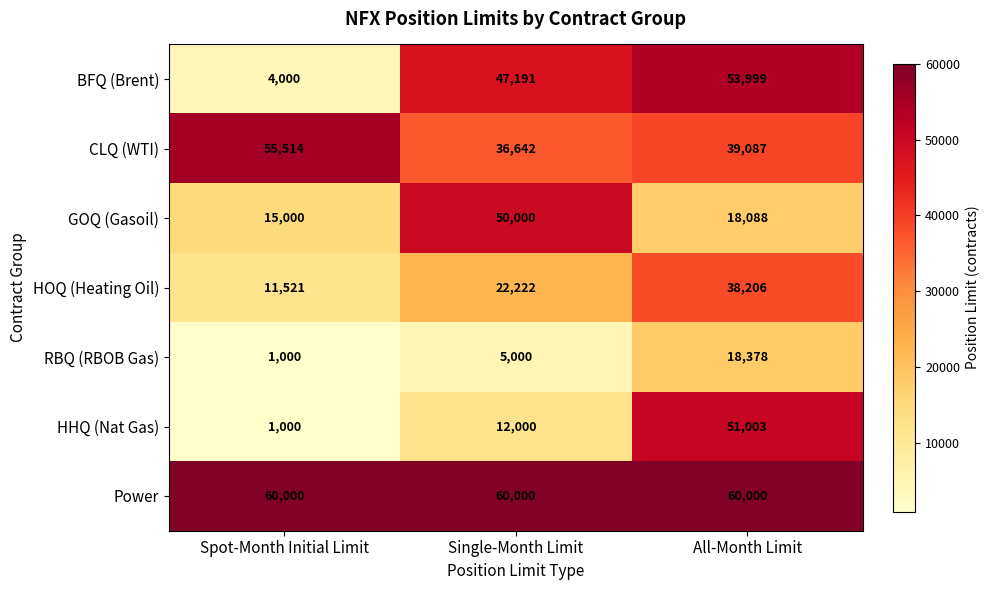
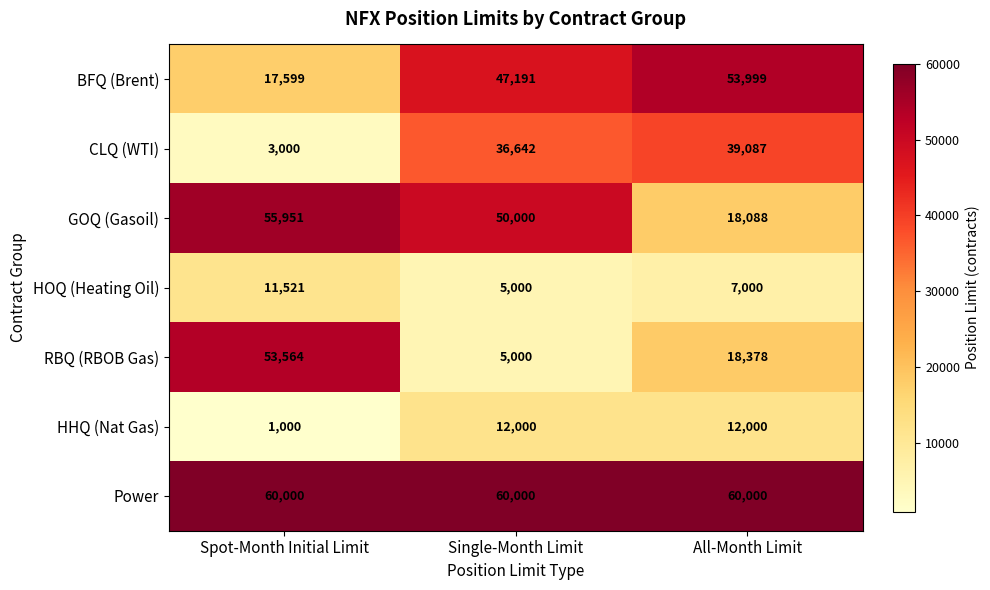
BFQ (Brent), Spot-Month Initial Limit: 4,000 -> 17,599
CLQ (WTI), Spot-Month Initial Limit: 55,514 -> 3,000
GOQ (Gasoil), Spot-Month Initial Limit: 15,000 -> 55,951
HOQ (Heating Oil), Single-Month Limit: 22,222 -> 5,000
HOQ (Heating Oil), All-Month Limit: 38,206 -> 7,000
RBQ (RBOB Gas), Spot-Month Initial Limit: 1,000 -> 53,564
HHQ (Nat Gas), All-Month Limit: 51,003 -> 12,000
